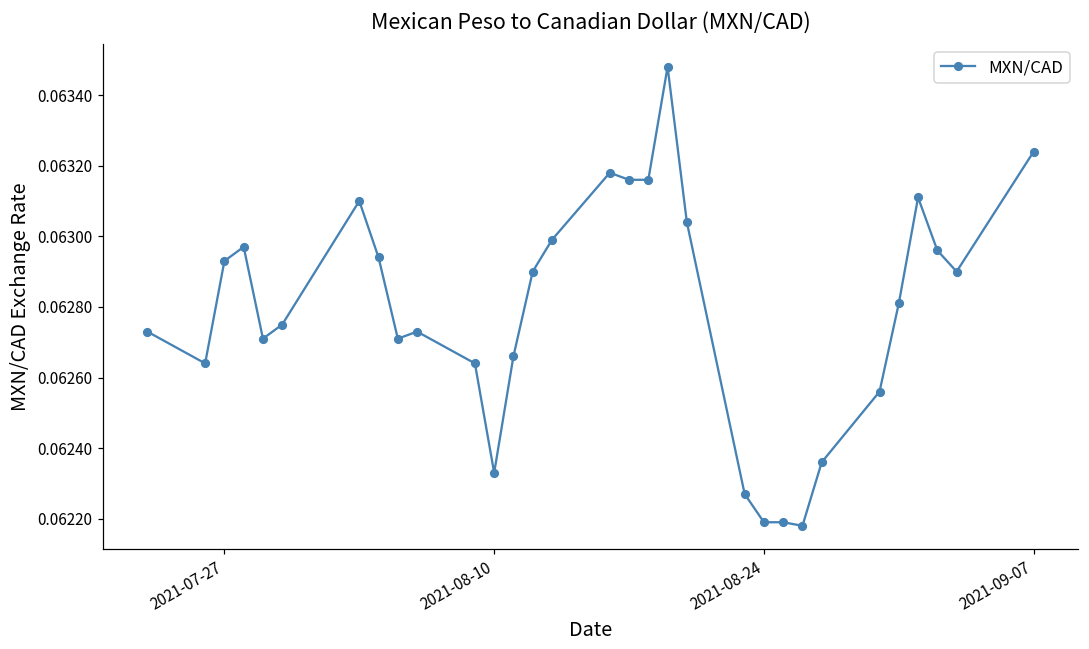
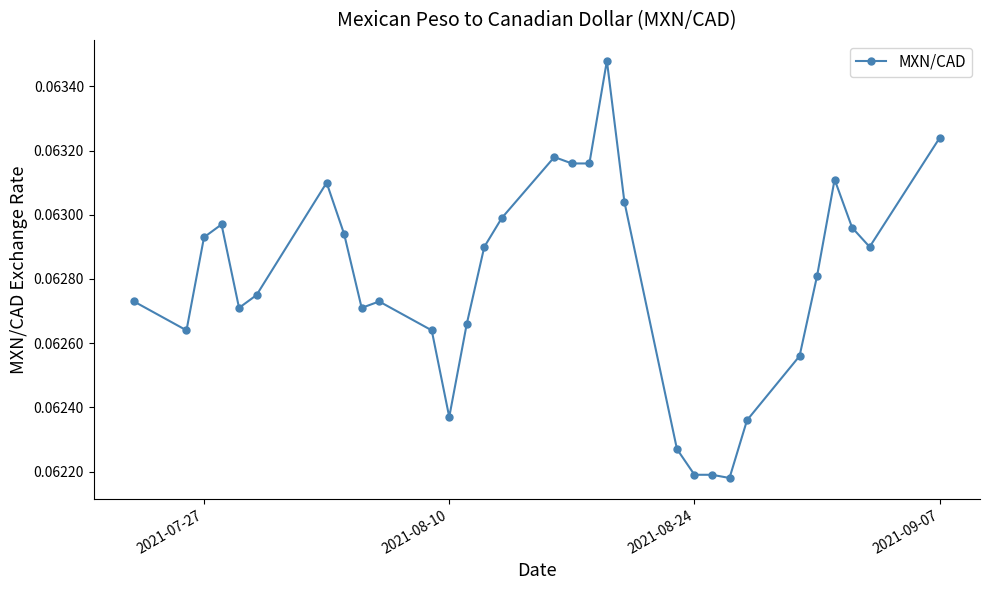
2021-08-10: 0.06233 -> 0.06237
